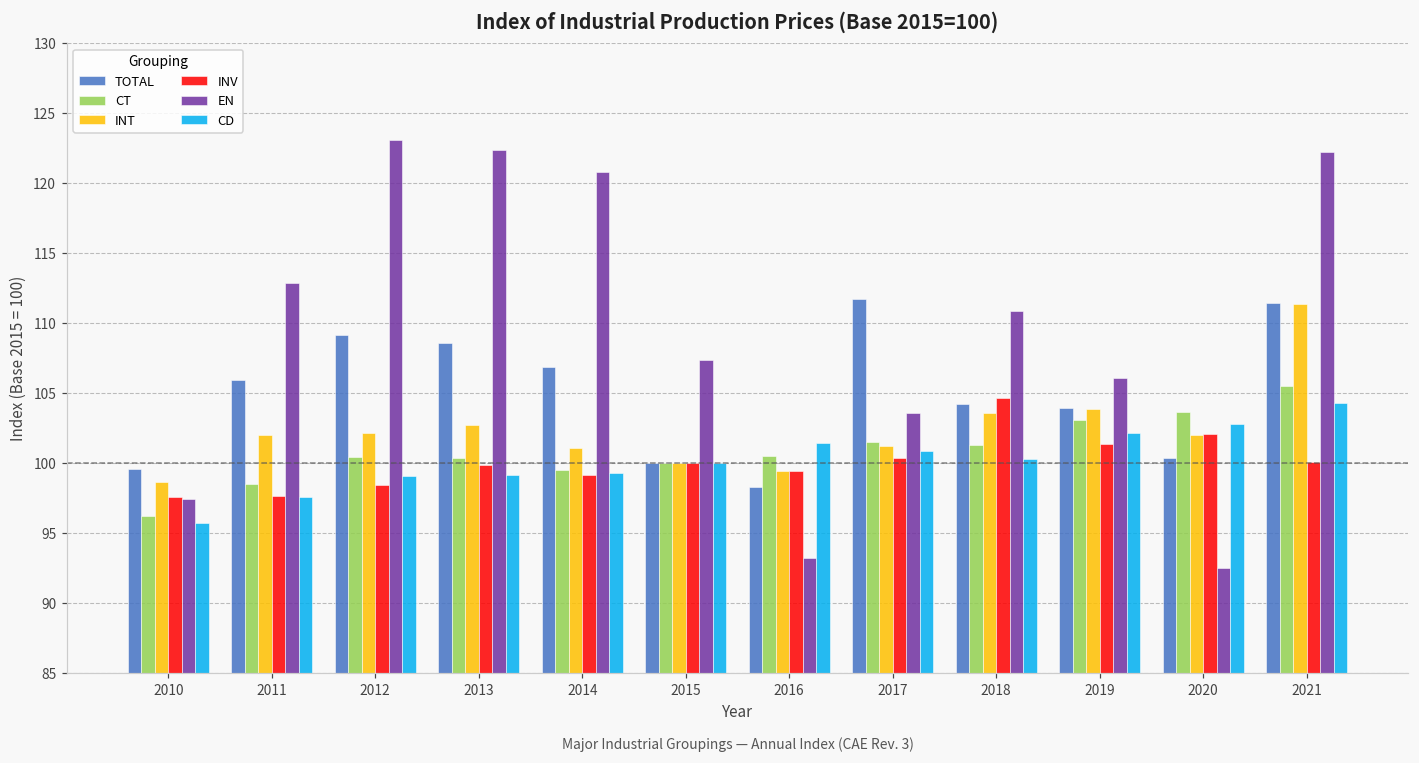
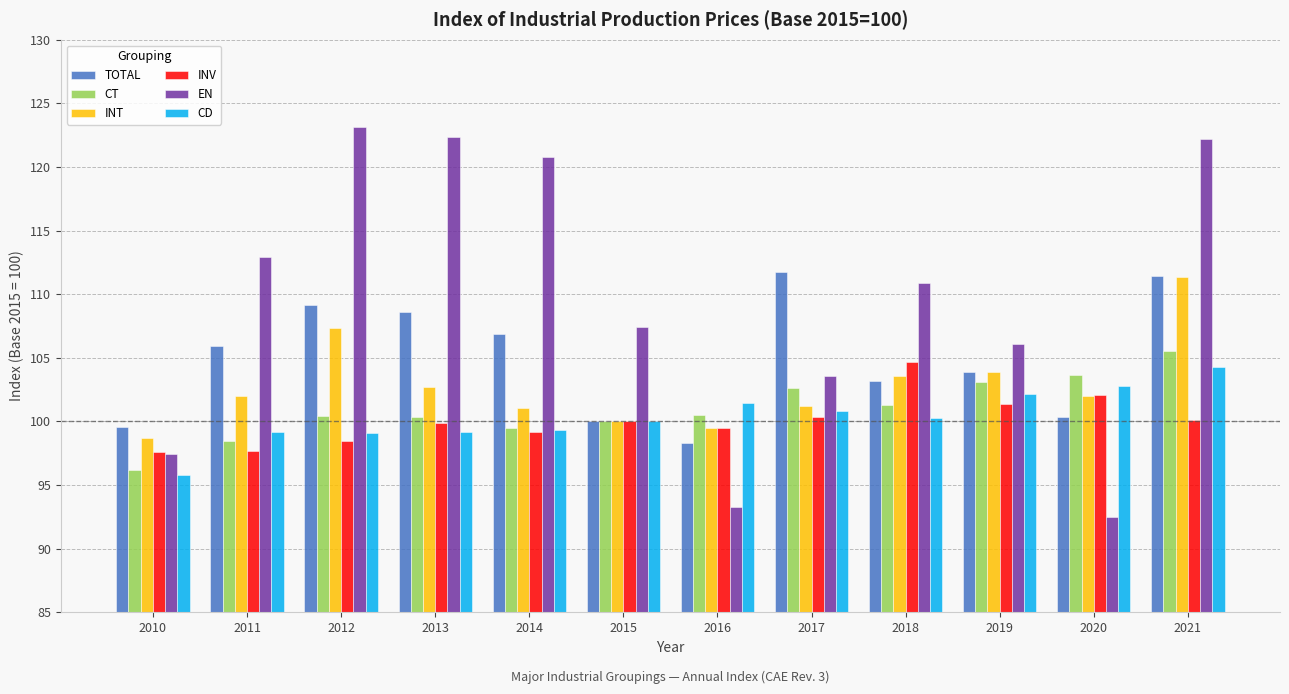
CD, 2011: 97.6 -> 99.2
INT, 2012: 102.1 -> 107.3
CT, 2017: 101.5 -> 102.6
TOTAL, 2018: 104.2 -> 103.2
